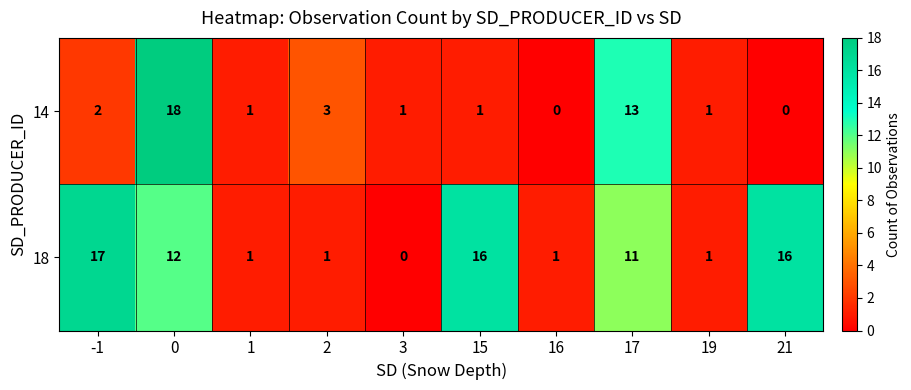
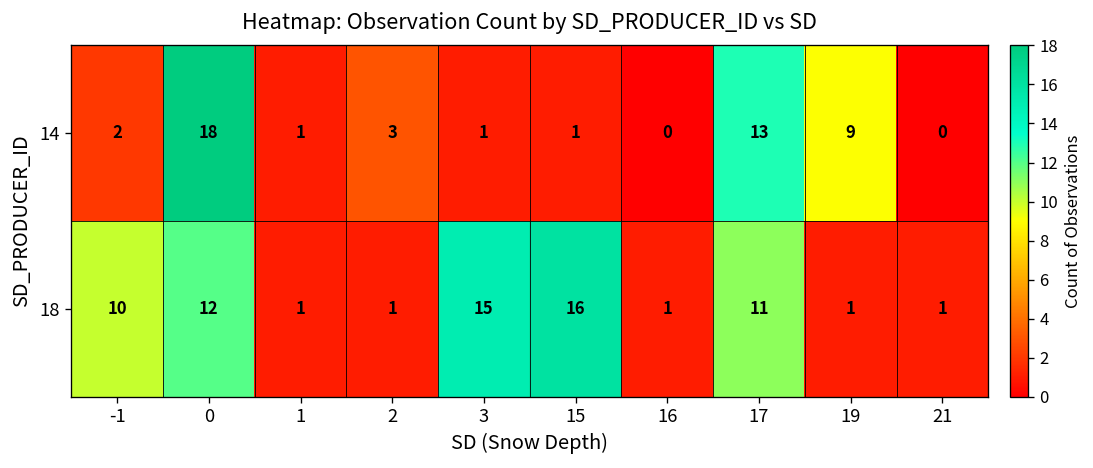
14, 19: 1 -> 9
18, -1: 17 -> 10
18, 3: 0 -> 15
18, 21: 16 -> 1
